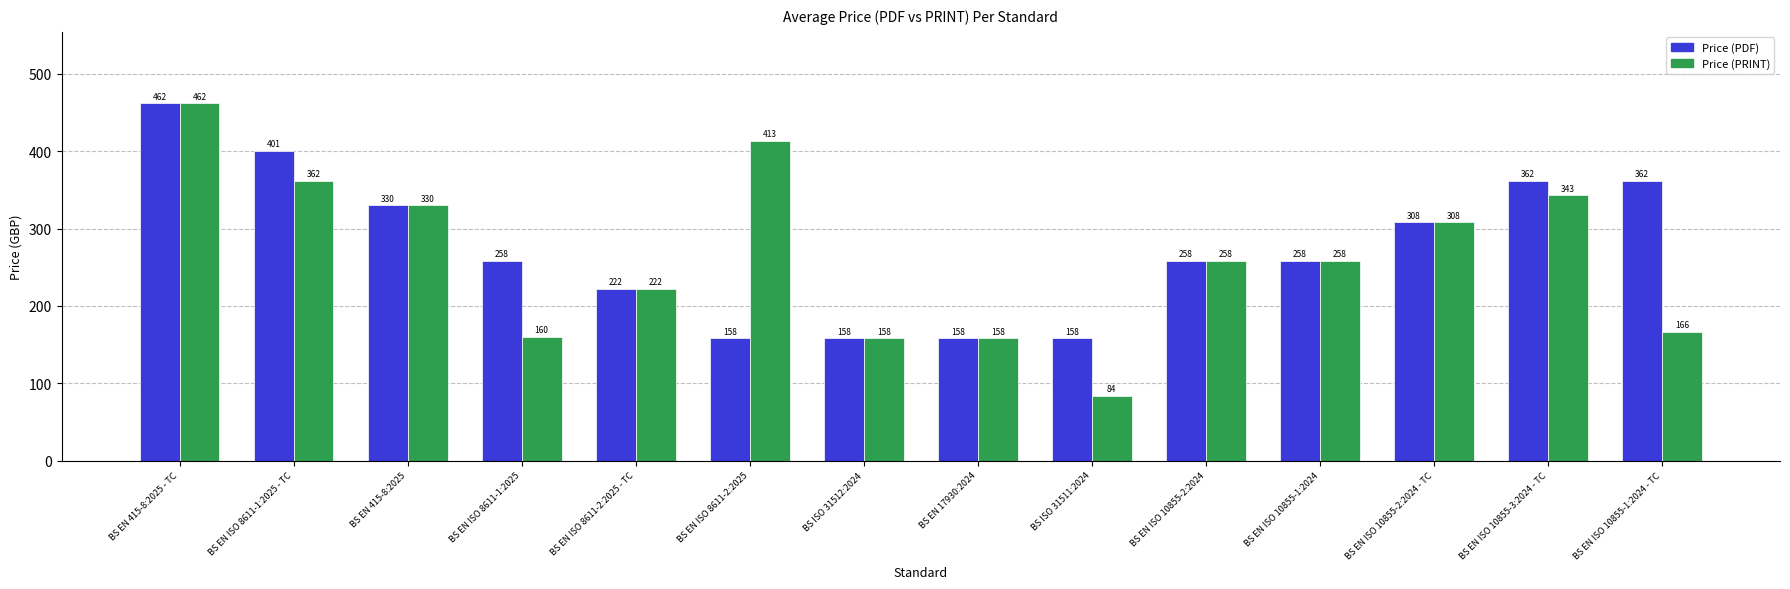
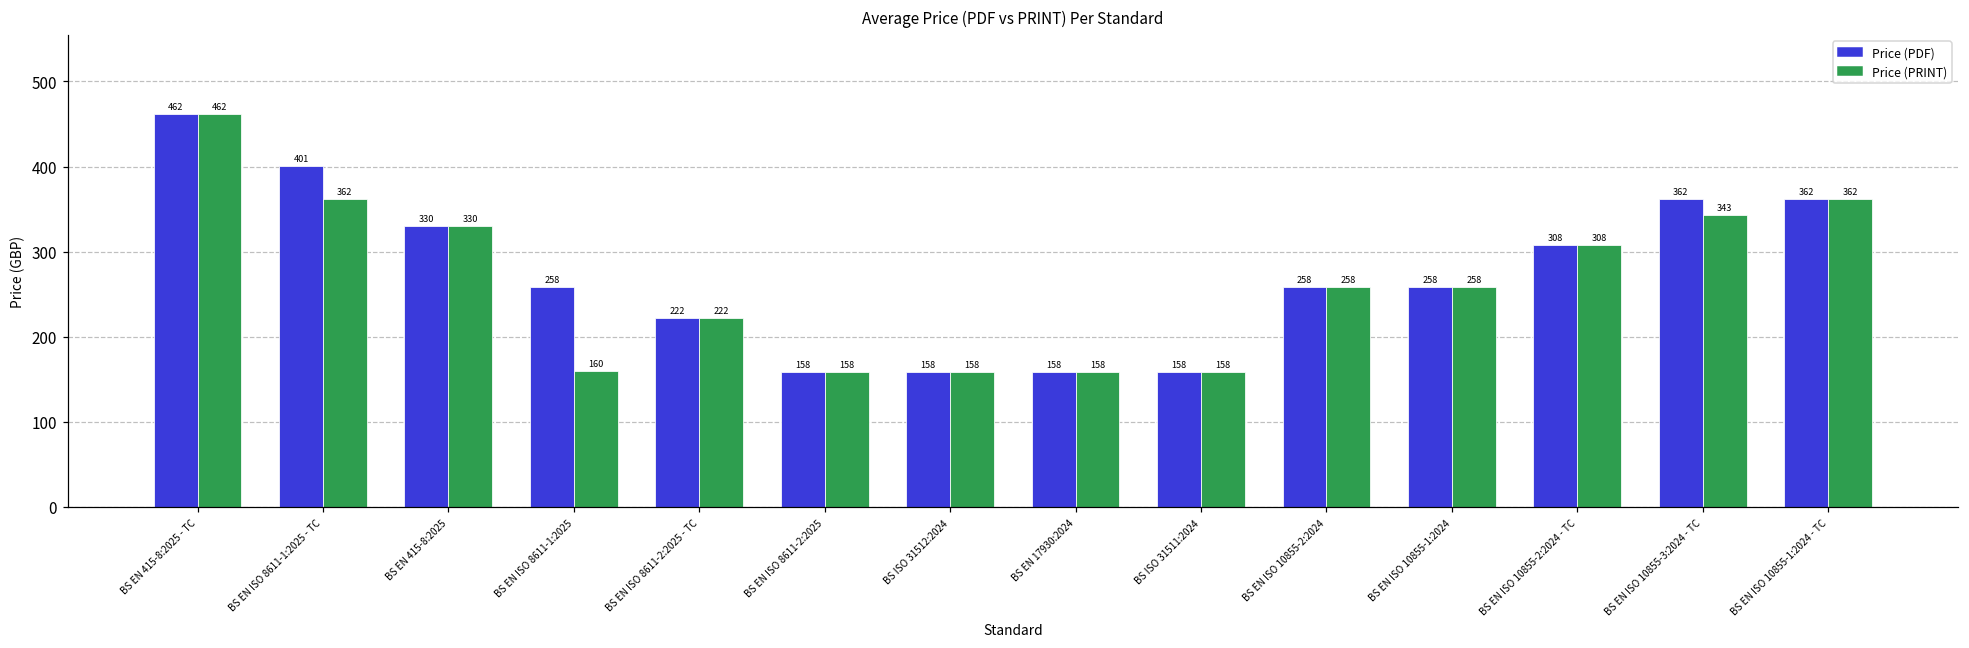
Price (PRINT), BS EN ISO 8611-2:2025: 413 -> 158
Price (PRINT), BS ISO 31511:2024: 84 -> 158
Price (PRINT), BS EN ISO 10855-1:2024 - TC: 166 -> 362
